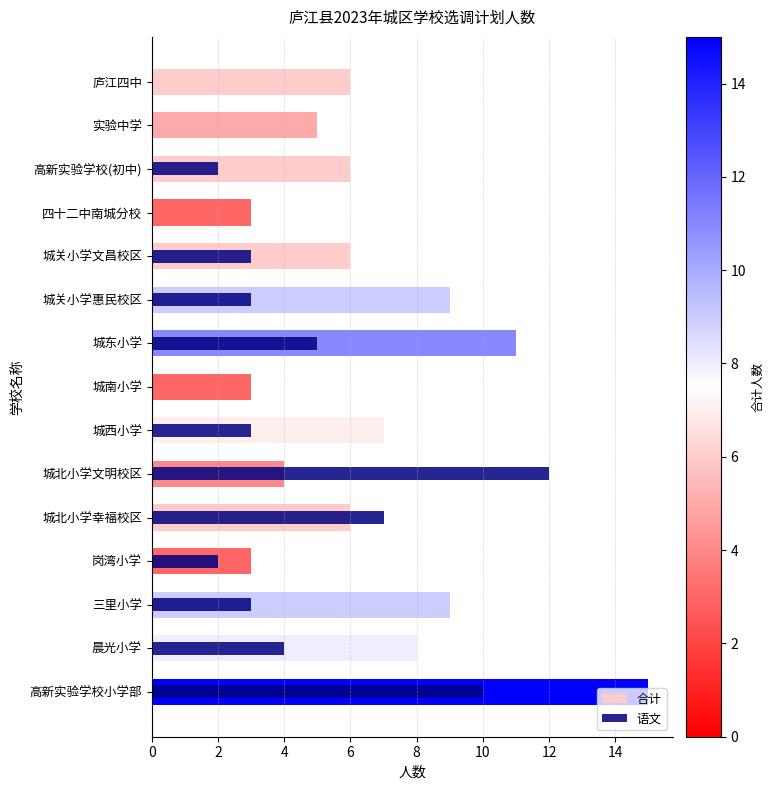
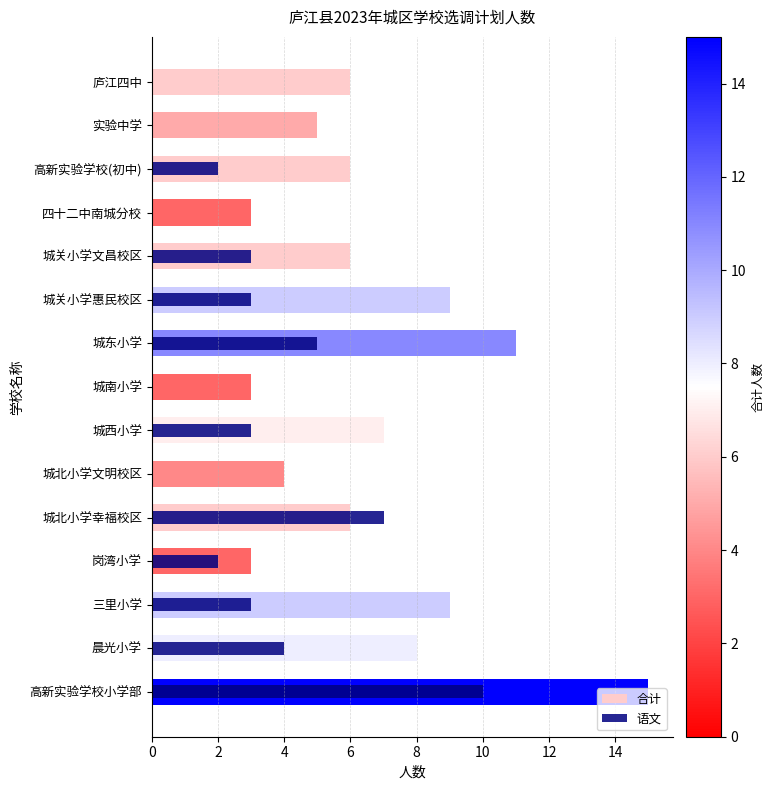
语文, 城北小学文明校区: 12 -> 0
